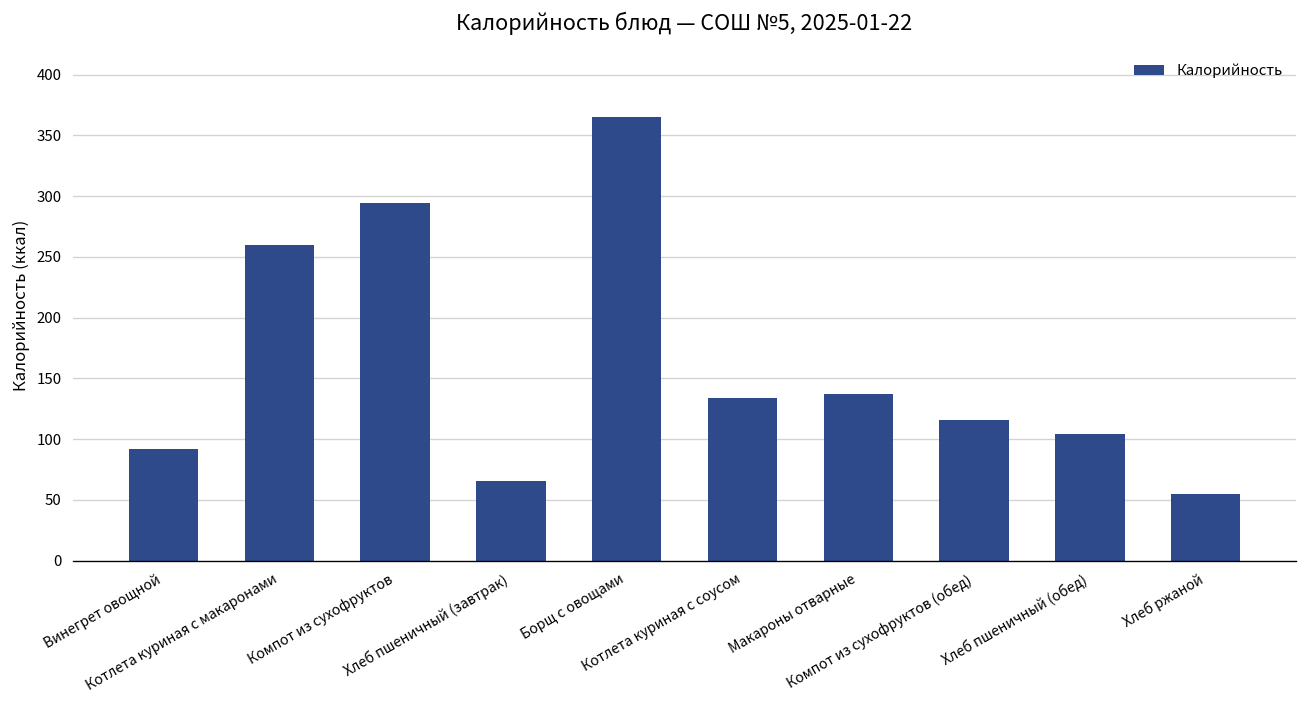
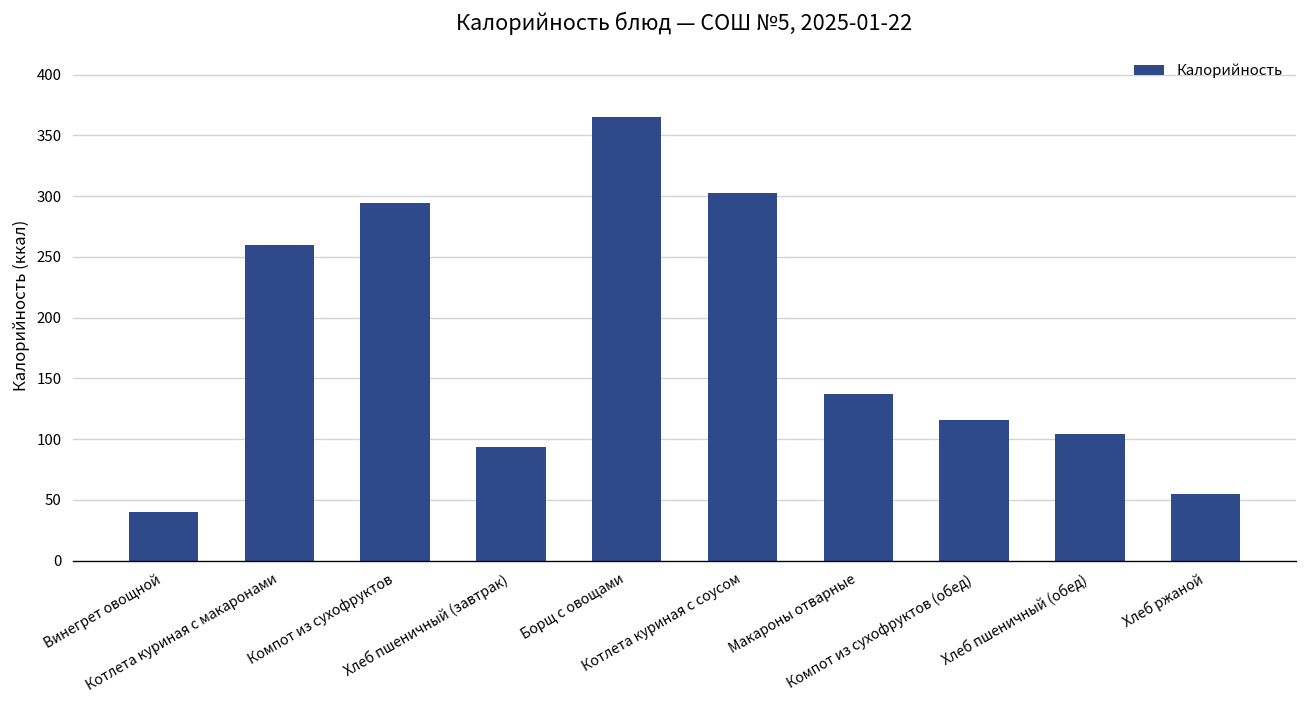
Винегрет овощной: 92 -> 40
Хлеб пшеничный (завтрак): 65 -> 94
Котлета куриная с соусом: 134 -> 302
